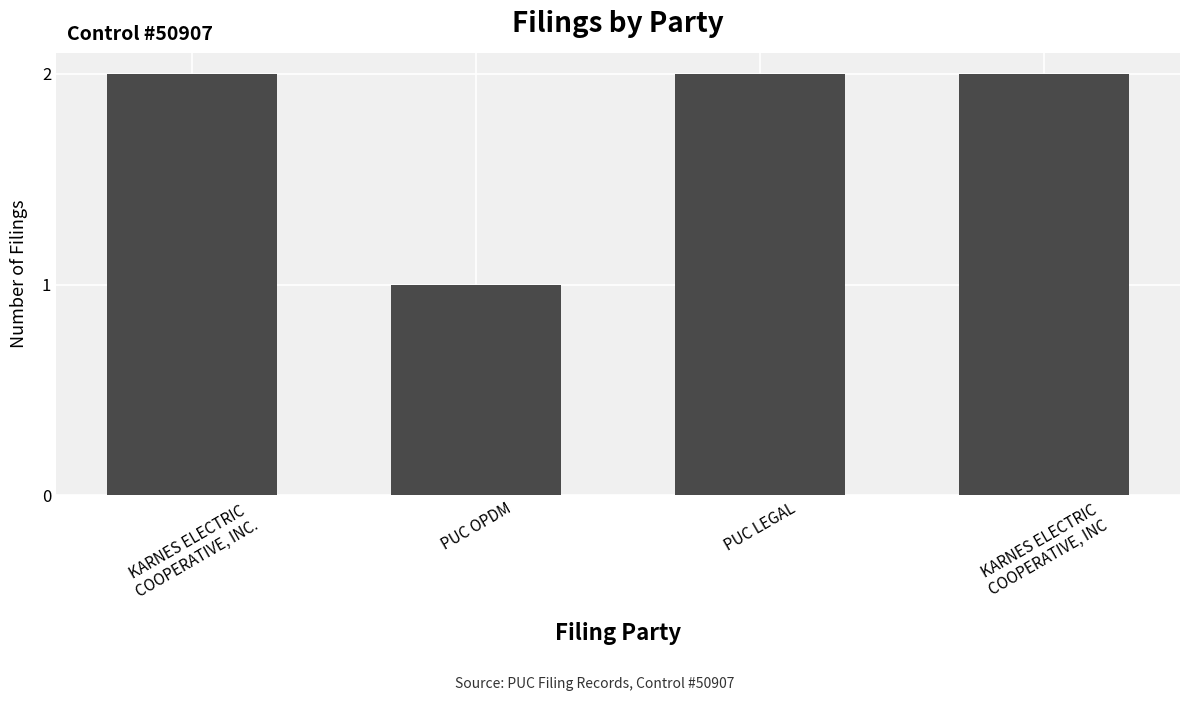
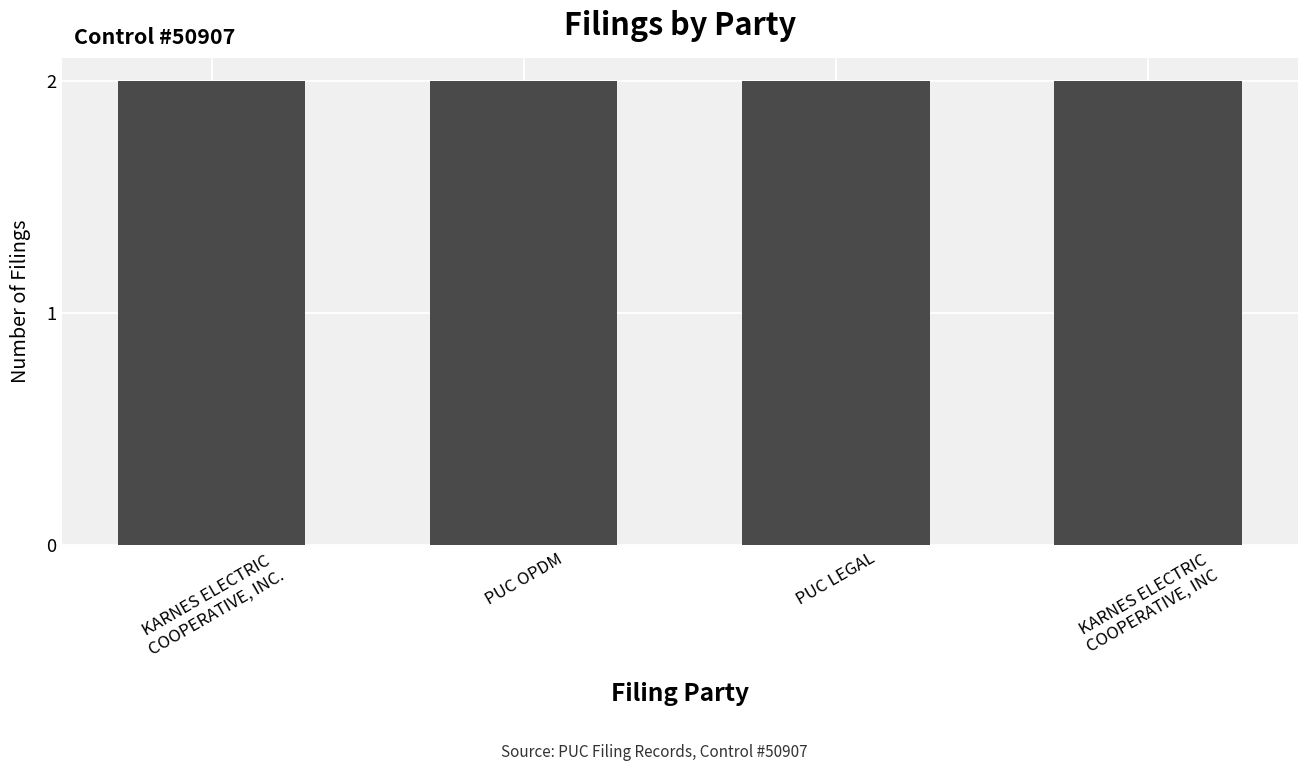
PUC OPDM: 1 -> 2
